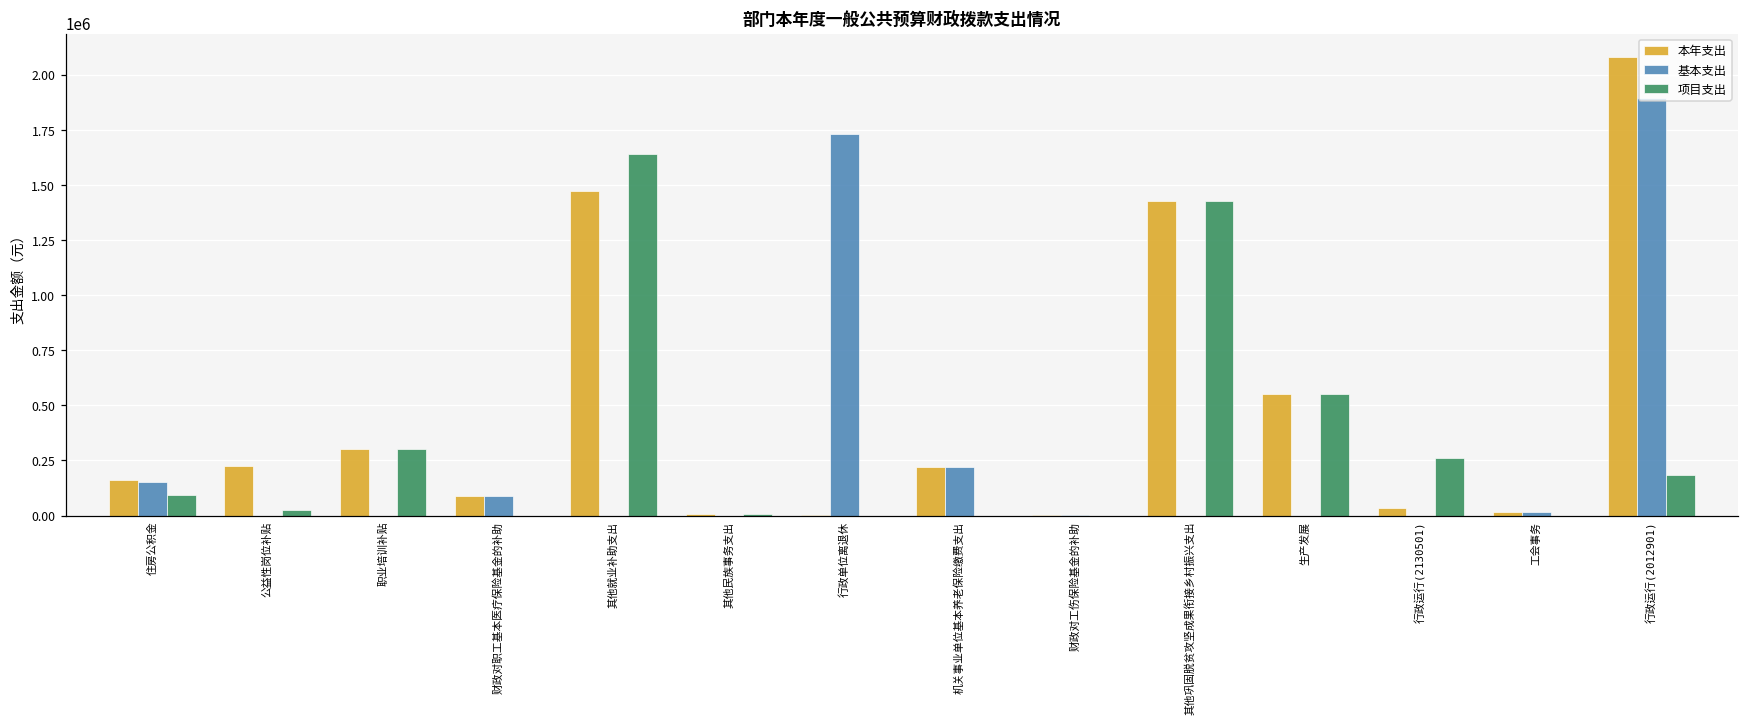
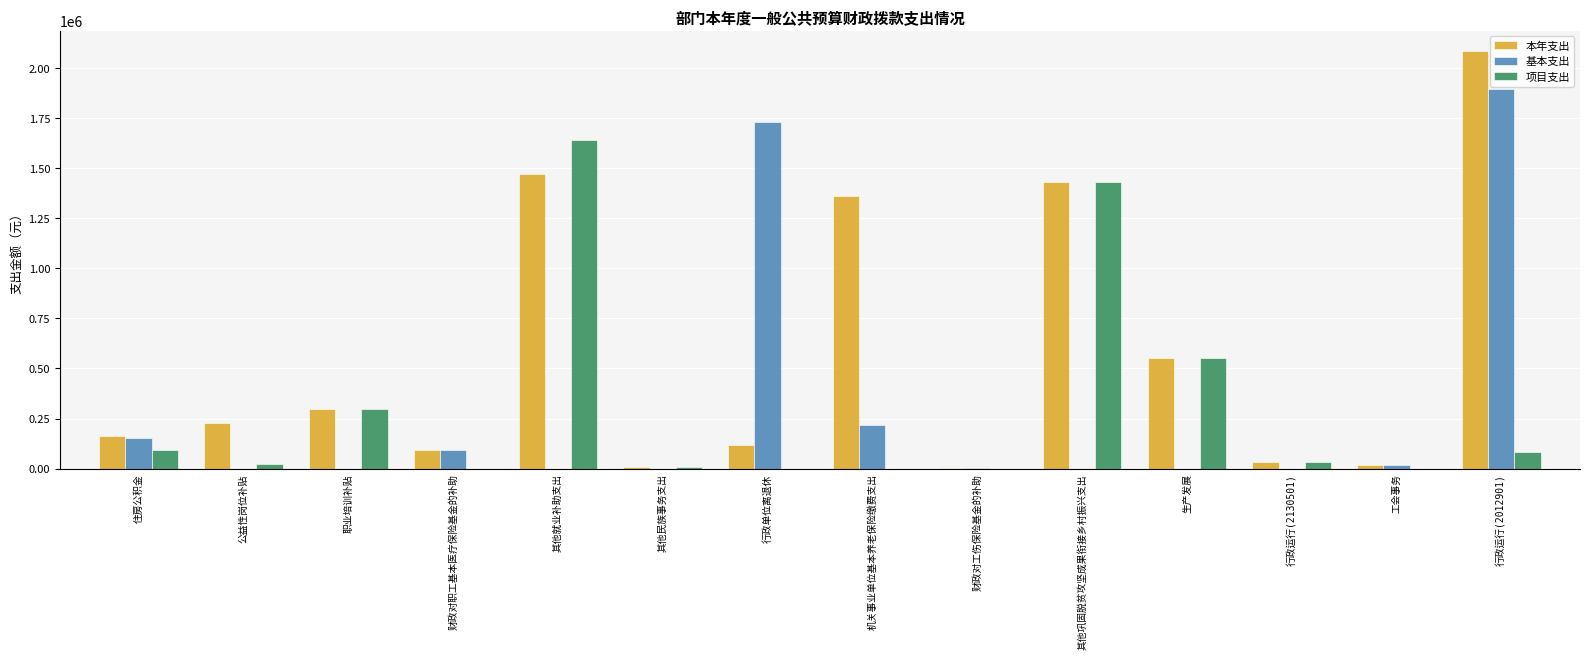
本年支出, 行政单位离退休: 0 -> 120000
本年支出, 机关事业单位基本养老保险缴费支出: 220000 -> 1360000
项目支出, 行政运行(2130501): 260000 -> 30000
项目支出, 行政运行(2012901): 190000 -> 80000
